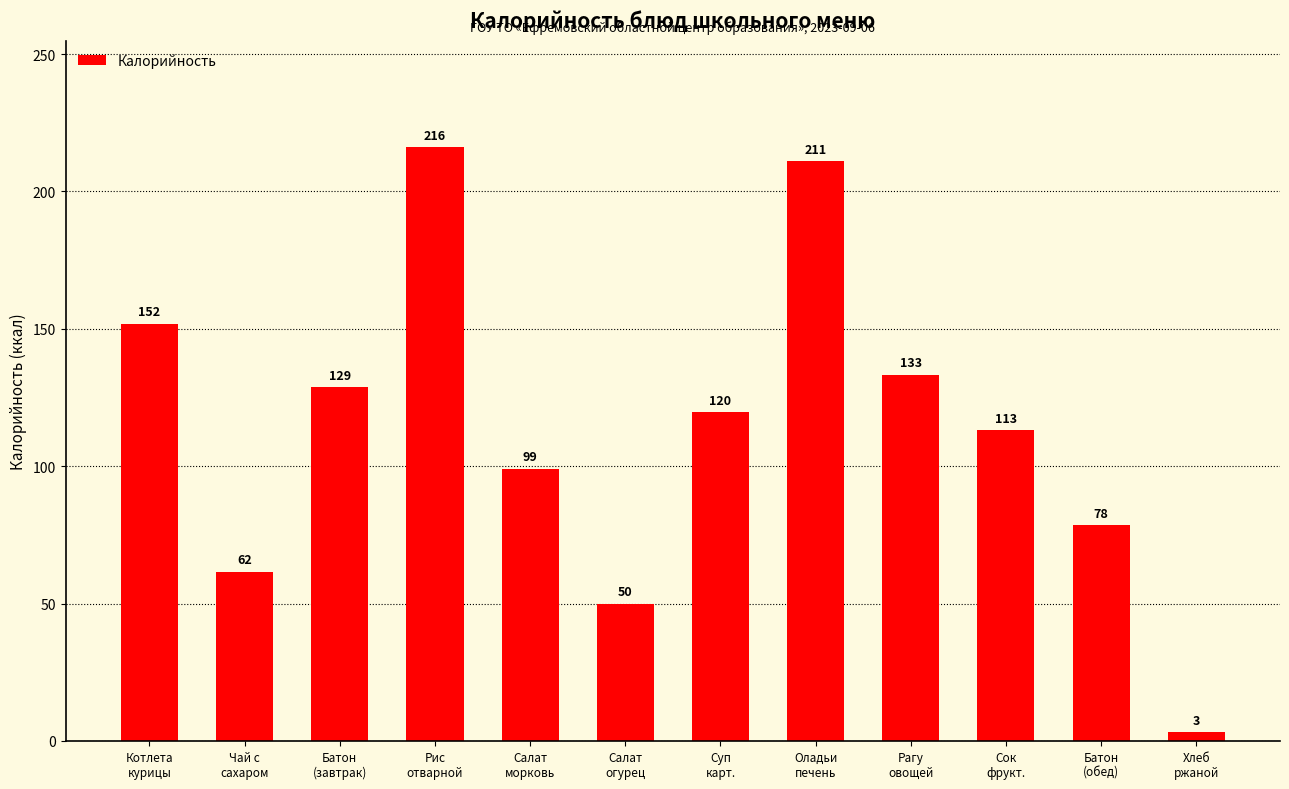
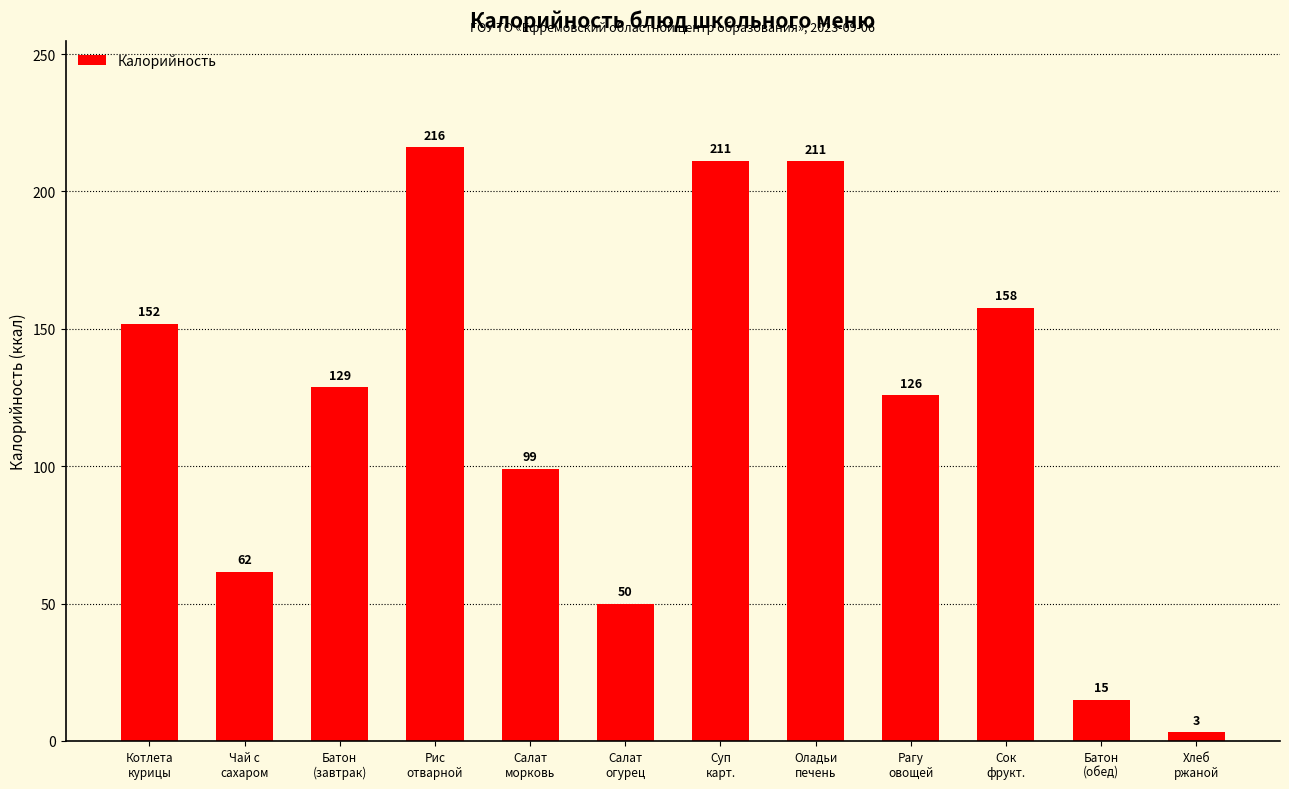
Суп карт.: 120 -> 211
Рагу овощей: 133 -> 126
Сок фрукт.: 113 -> 158
Батон (обед): 78 -> 15
